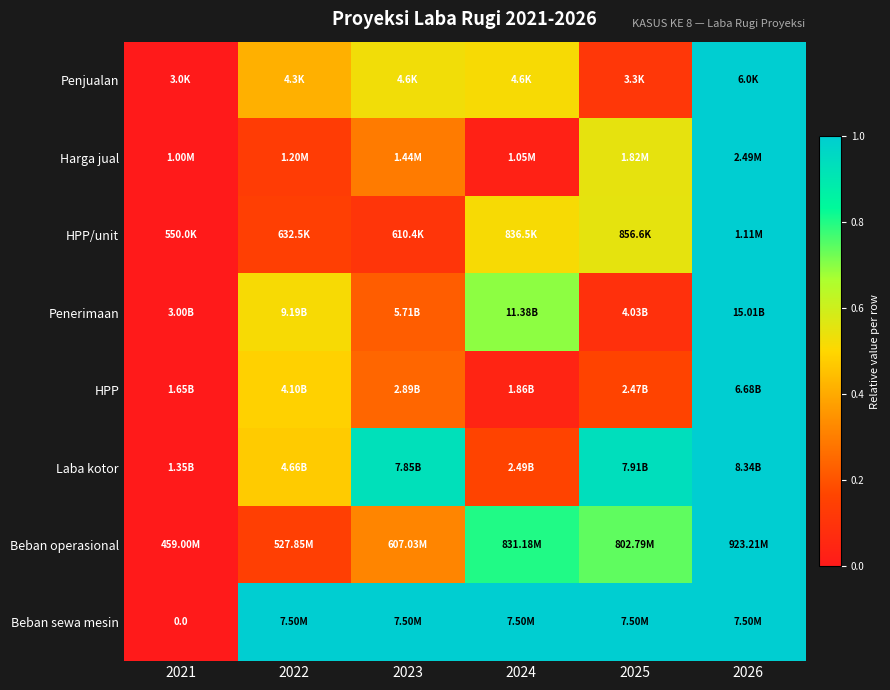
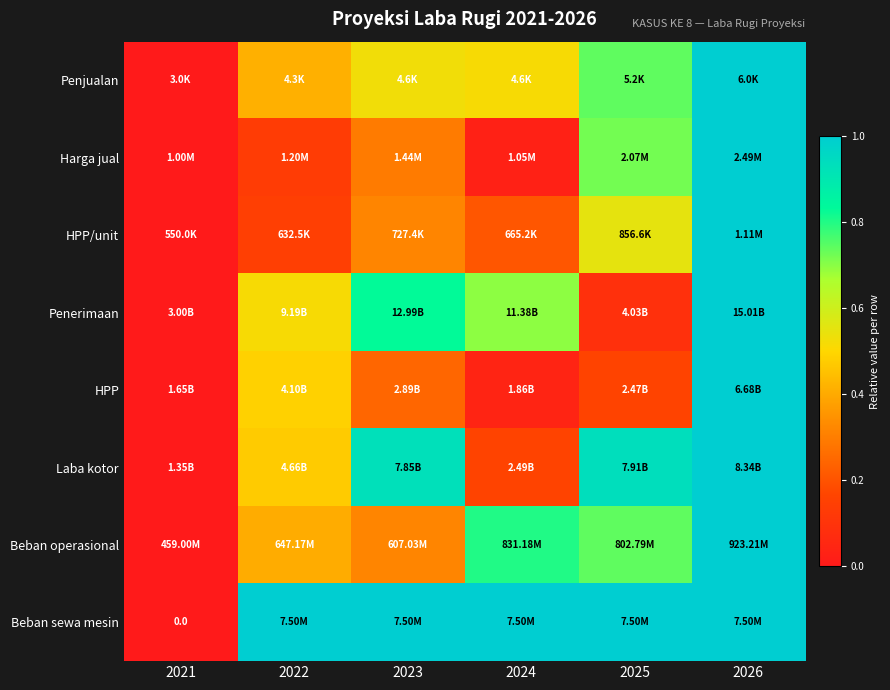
Penjualan, 2025: 3.3K -> 5.2K
Harga jual, 2025: 1.82M -> 2.07M
HPP/unit, 2023: 610.4K -> 727.4K
HPP/unit, 2024: 836.5K -> 665.2K
Penerimaan, 2023: 5.71B -> 12.99B
Beban operasional, 2022: 527.85M -> 647.17M
